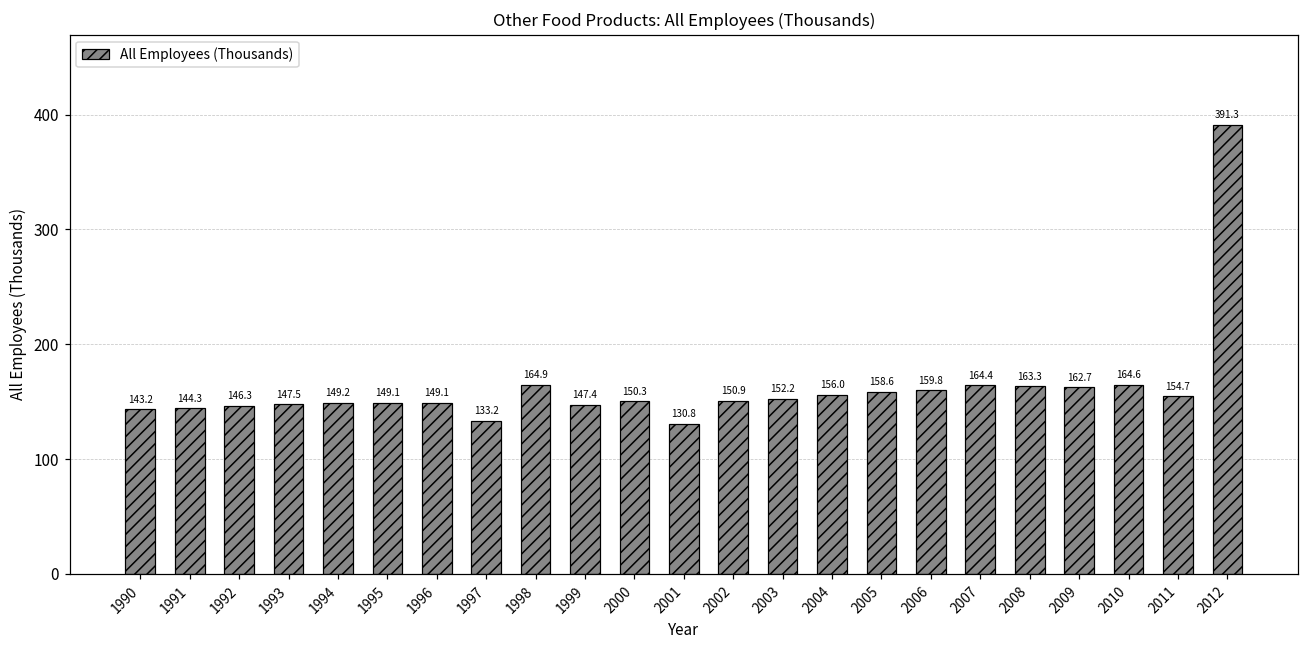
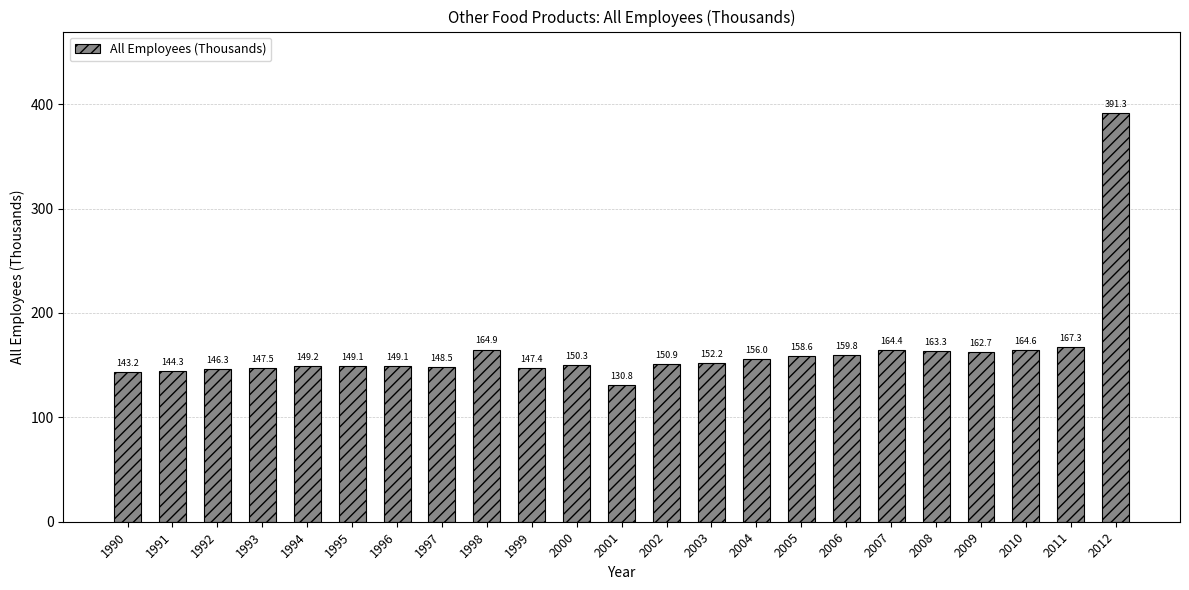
1997: 133.2 -> 148.5
2011: 154.7 -> 167.3
